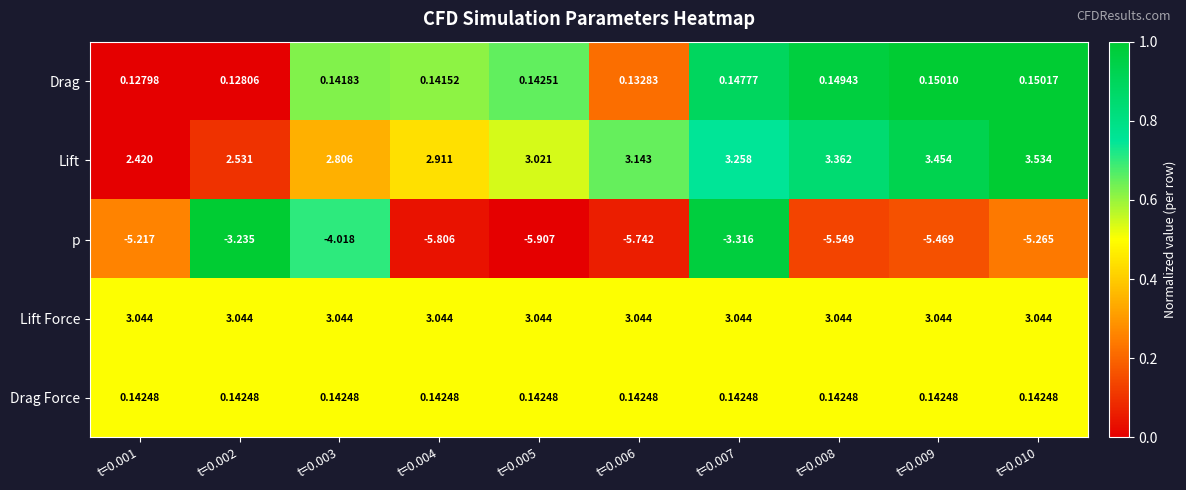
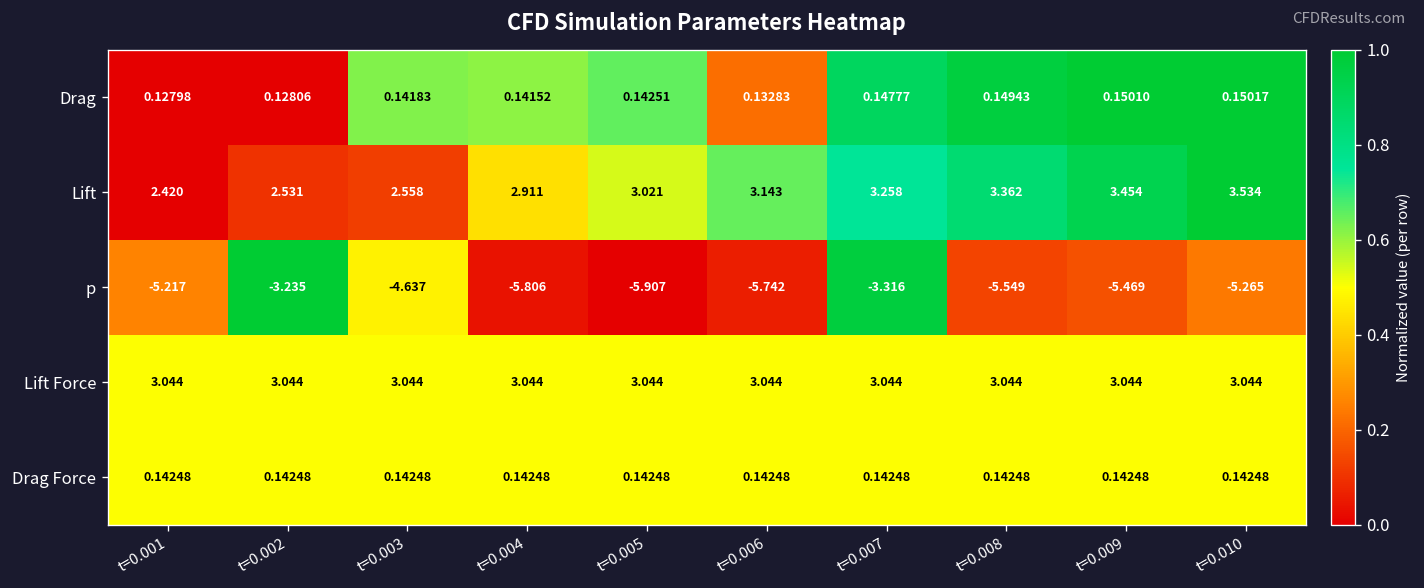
Lift, t=0.003: 2.806 -> 2.558
p, t=0.003: -4.018 -> -4.637
